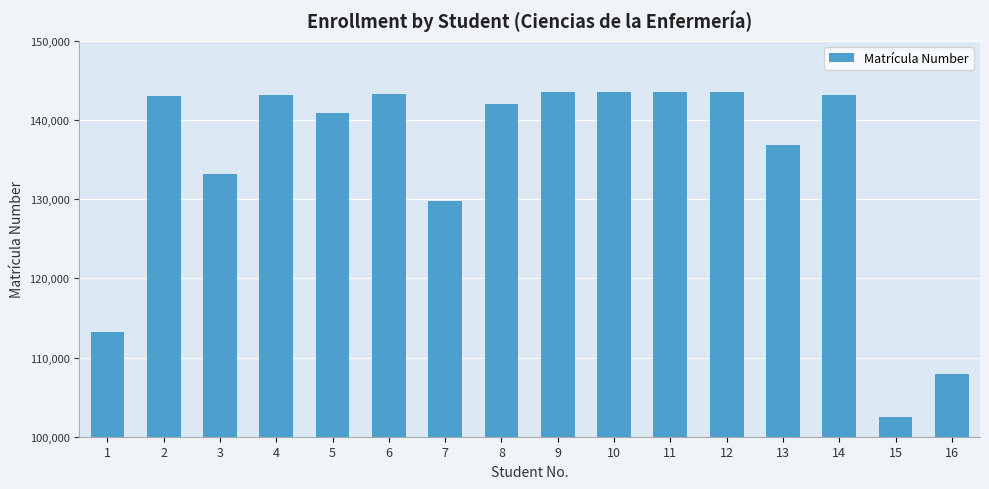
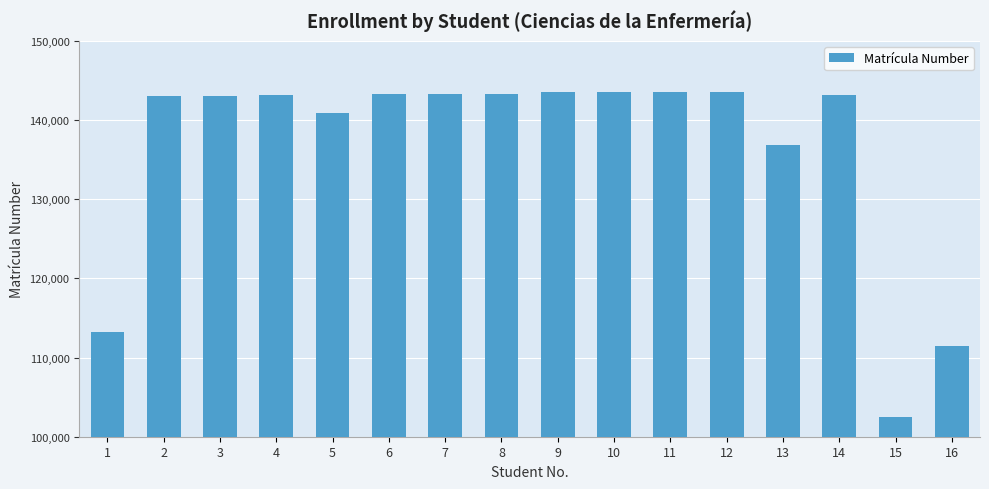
3: 133,000 -> 143,000
7: 130,000 -> 143,000
8: 142,000 -> 143,000
16: 108,000 -> 111,000
